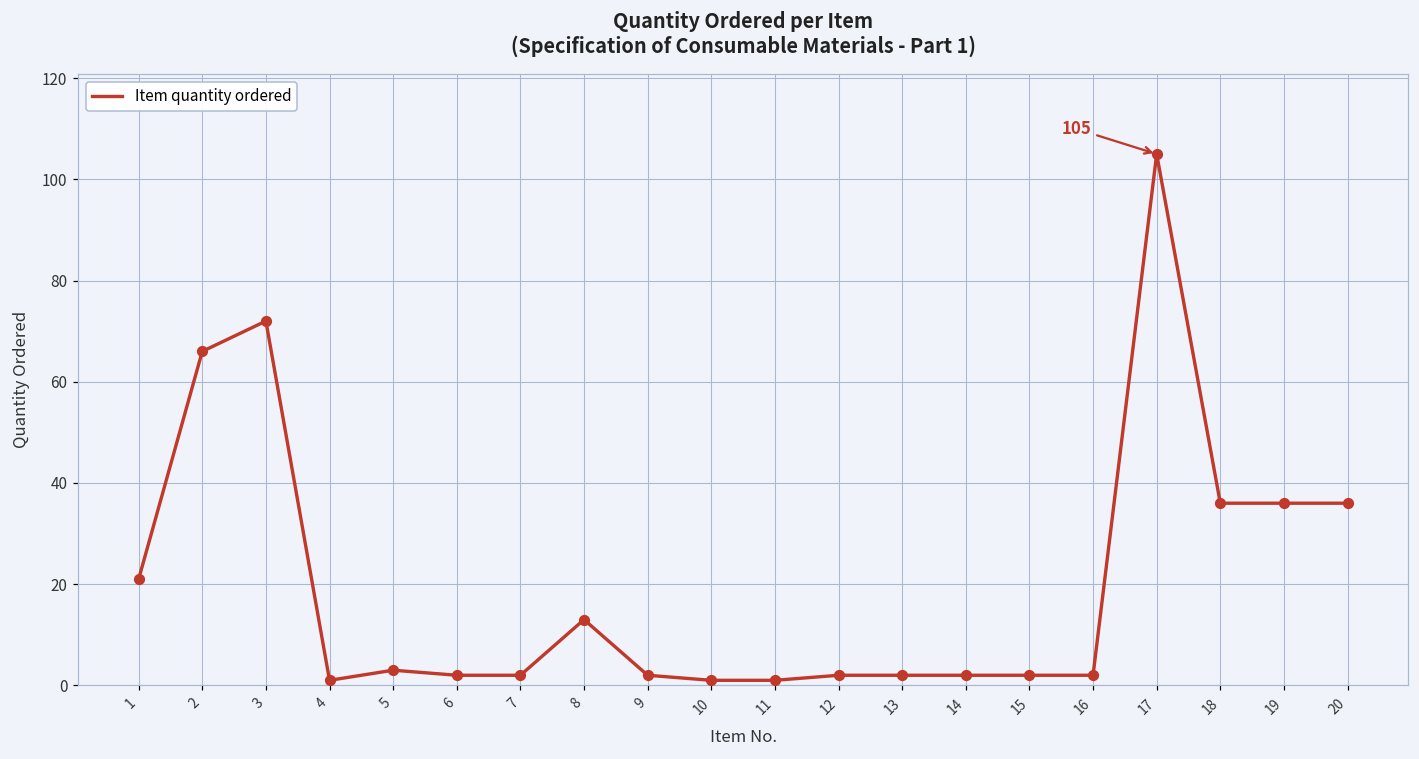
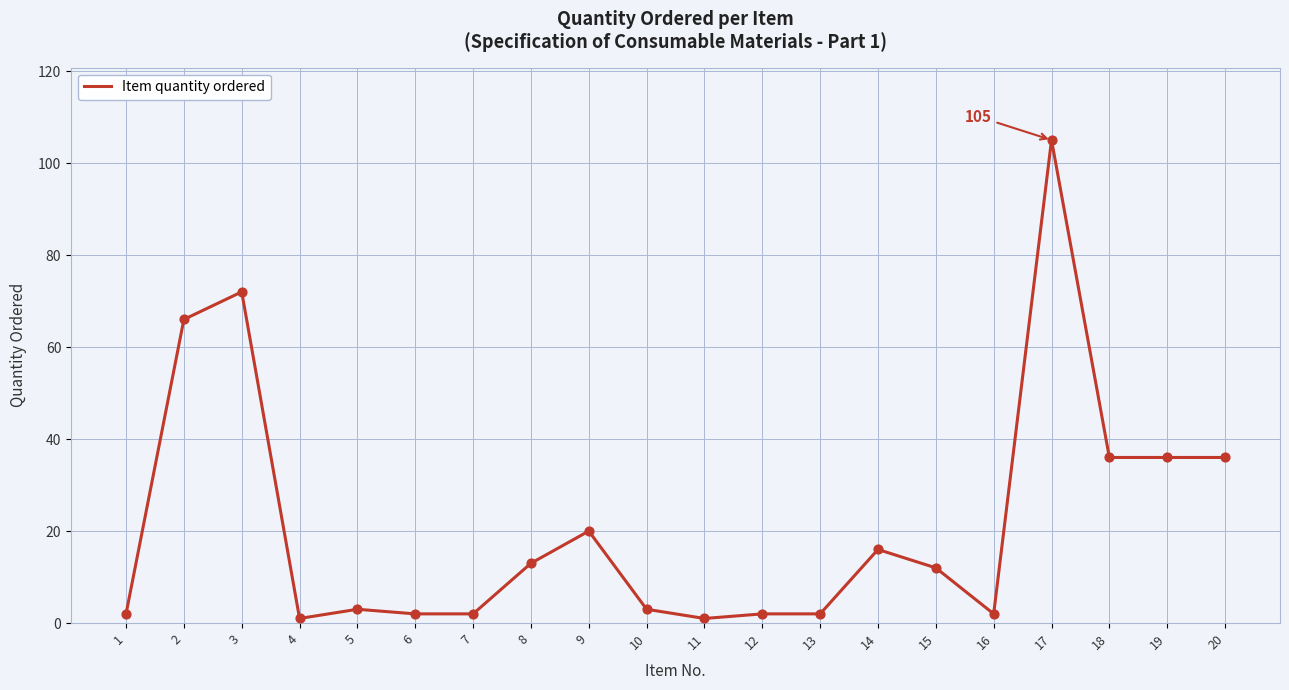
1: 21 -> 2
9: 2 -> 20
10: 1 -> 3
14: 2 -> 16
15: 2 -> 12
